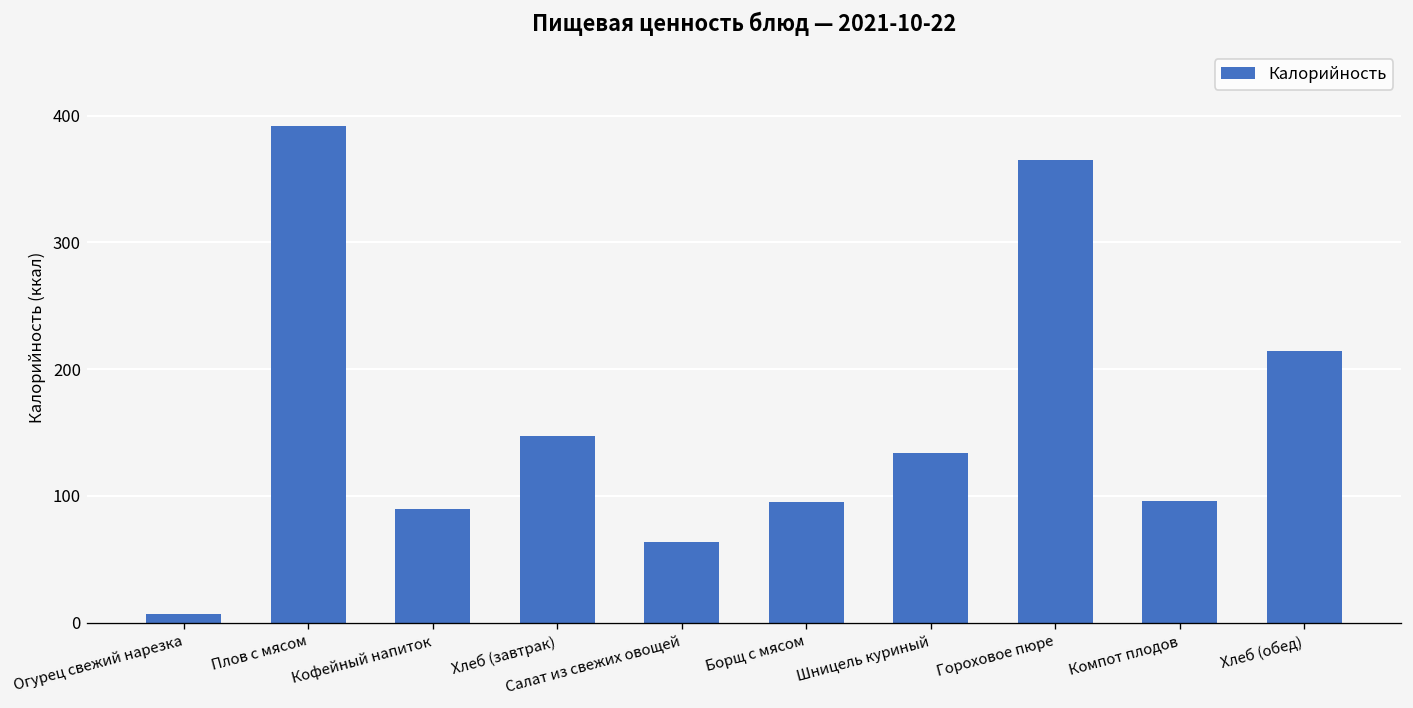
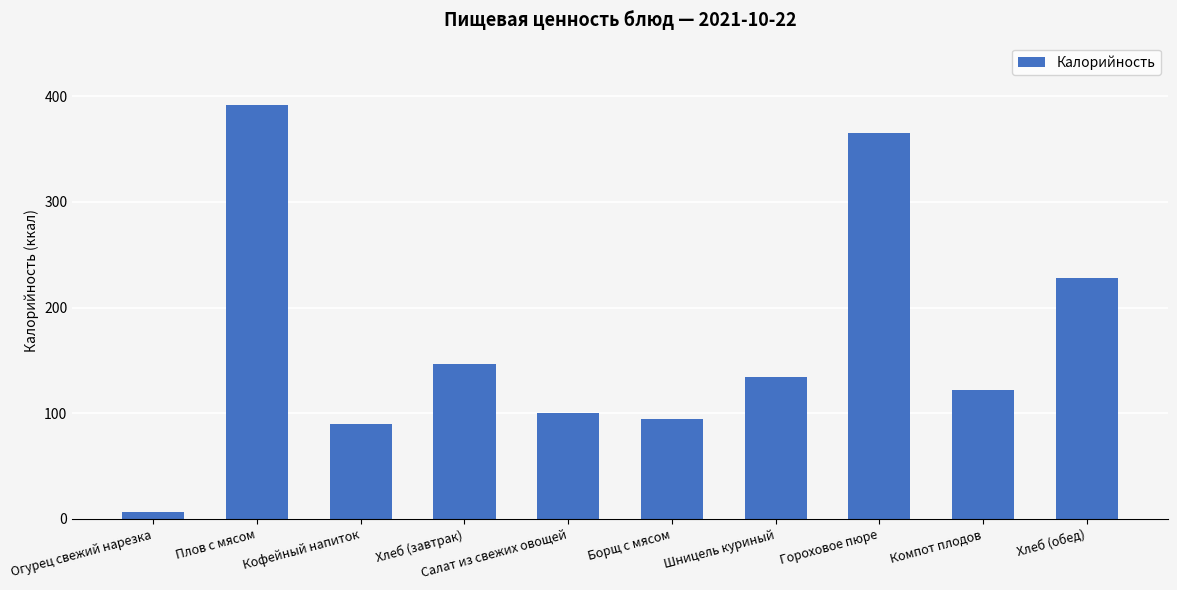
Салат из свежих овощей: 64 -> 100
Компот плодов: 96 -> 122
Хлеб (обед): 214 -> 228
